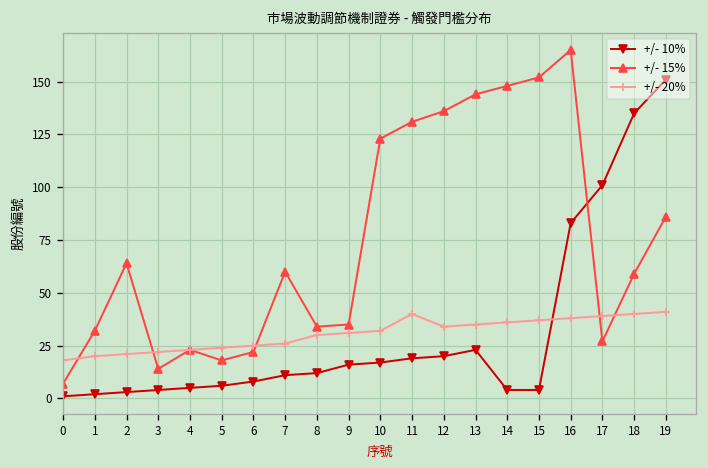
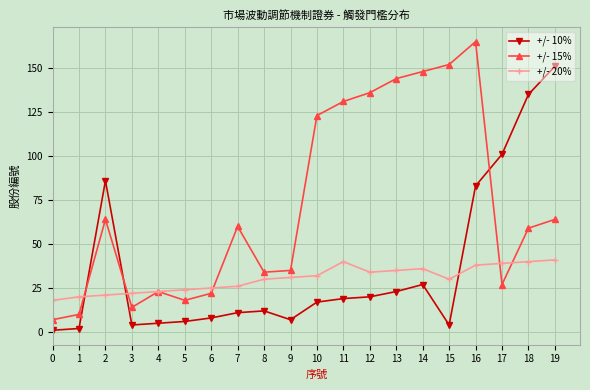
+/- 15%, 1: 32 -> 10
+/- 10%, 2: 3 -> 86
+/- 10%, 9: 16 -> 7
+/- 10%, 14: 4 -> 27
+/- 20%, 15: 37 -> 30
+/- 15%, 19: 86 -> 64
